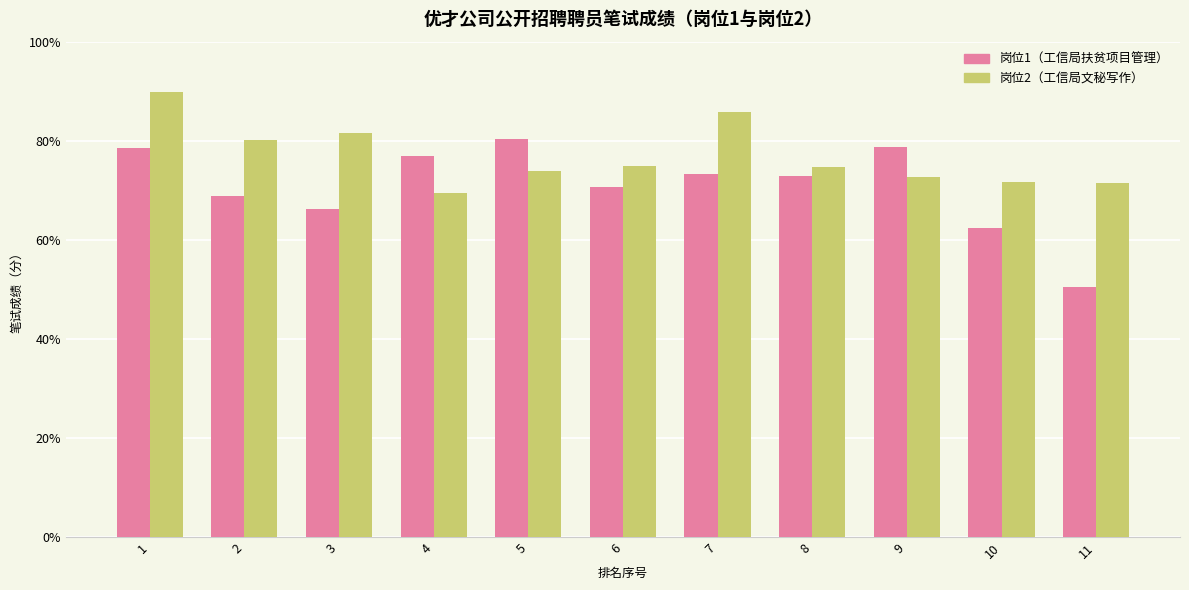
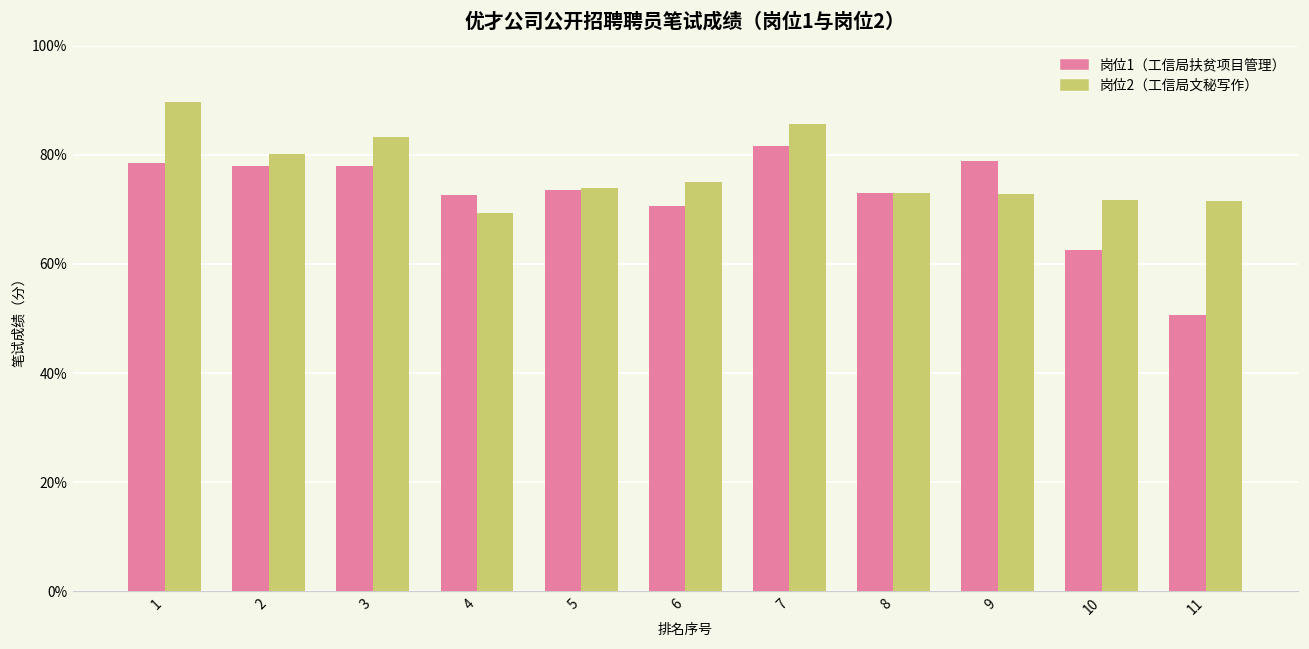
岗位1（工信局扶贫项目管理）, 2: 69% -> 78%
岗位1（工信局扶贫项目管理）, 3: 66% -> 78%
岗位2（工信局文秘写作）, 3: 82% -> 83%
岗位1（工信局扶贫项目管理）, 4: 77% -> 73%
岗位1（工信局扶贫项目管理）, 5: 80% -> 74%
岗位1（工信局扶贫项目管理）, 7: 73% -> 82%
岗位2（工信局文秘写作）, 8: 75% -> 73%
